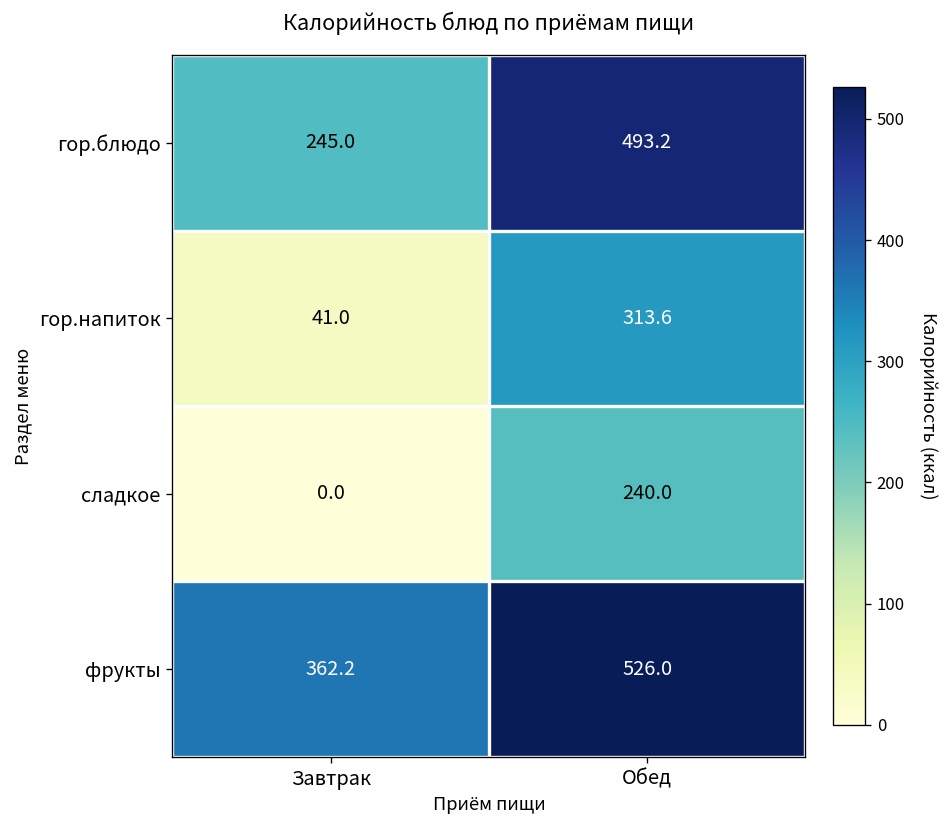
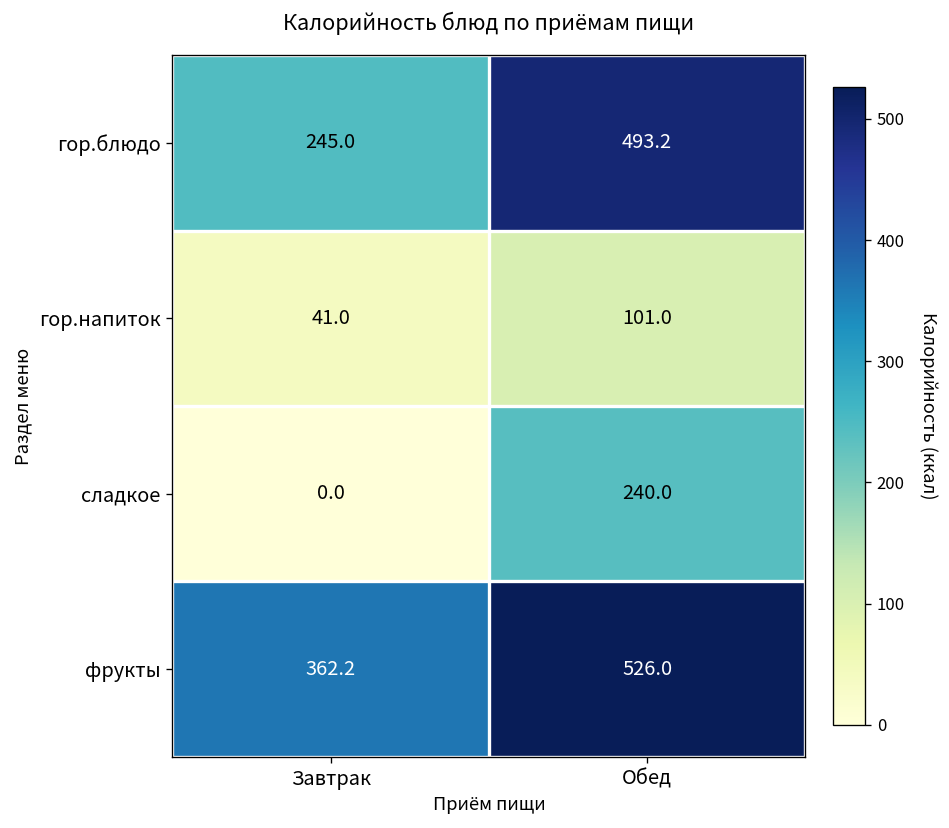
гор.напиток, Обед: 313.6 -> 101.0
